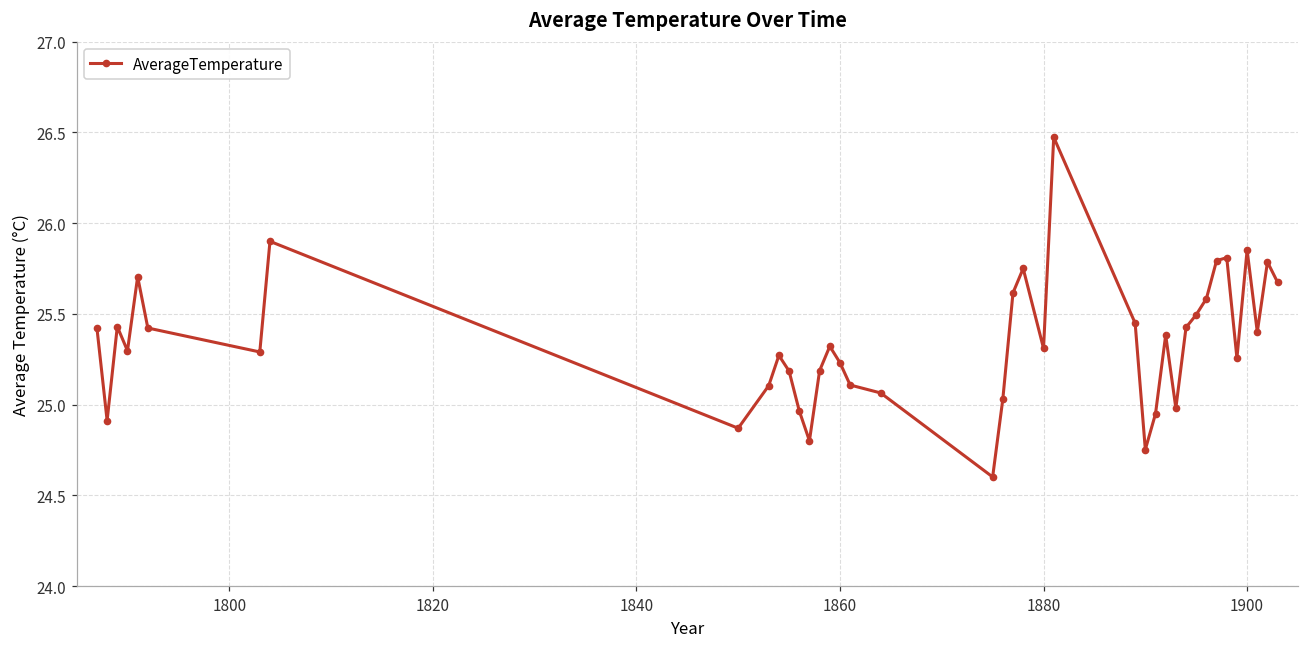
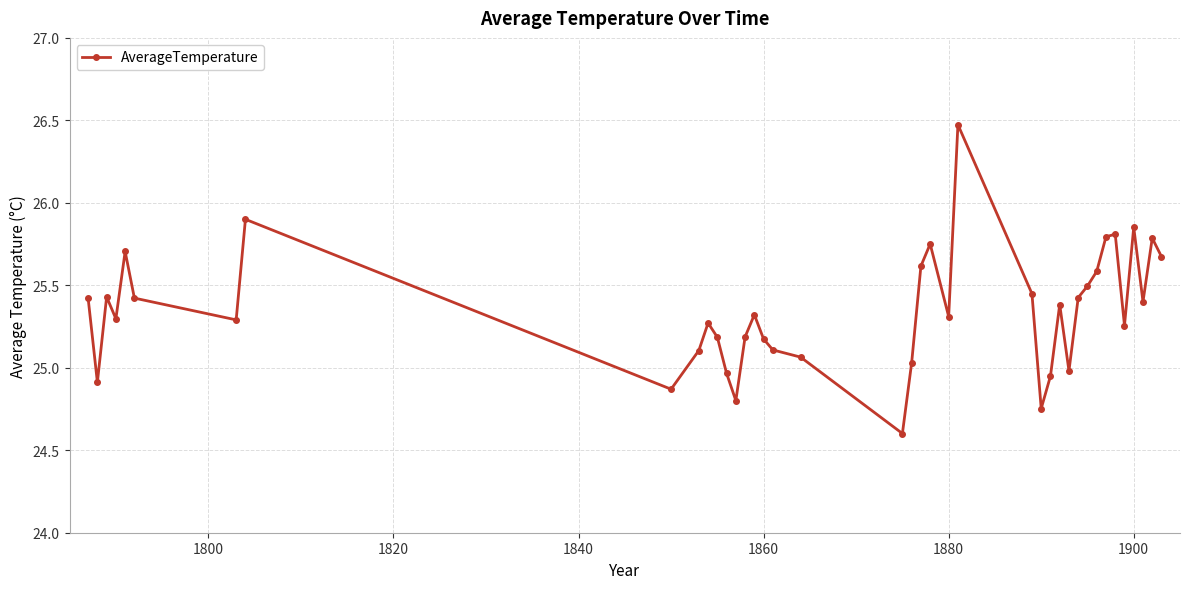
1860: 25.23 -> 25.17
